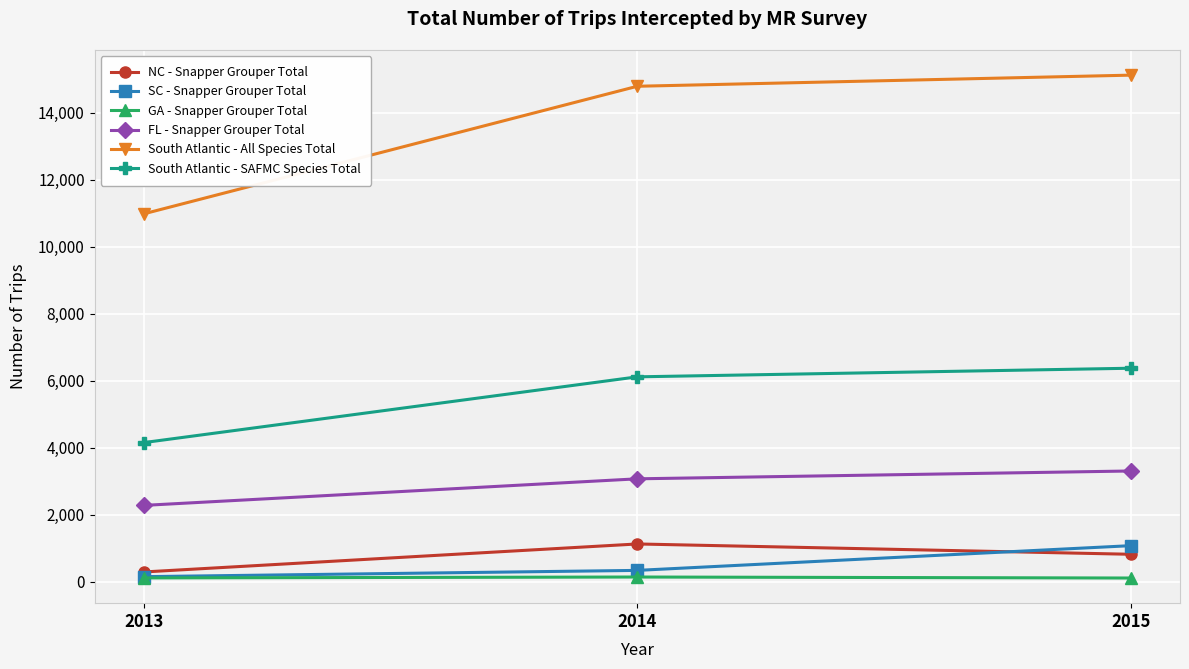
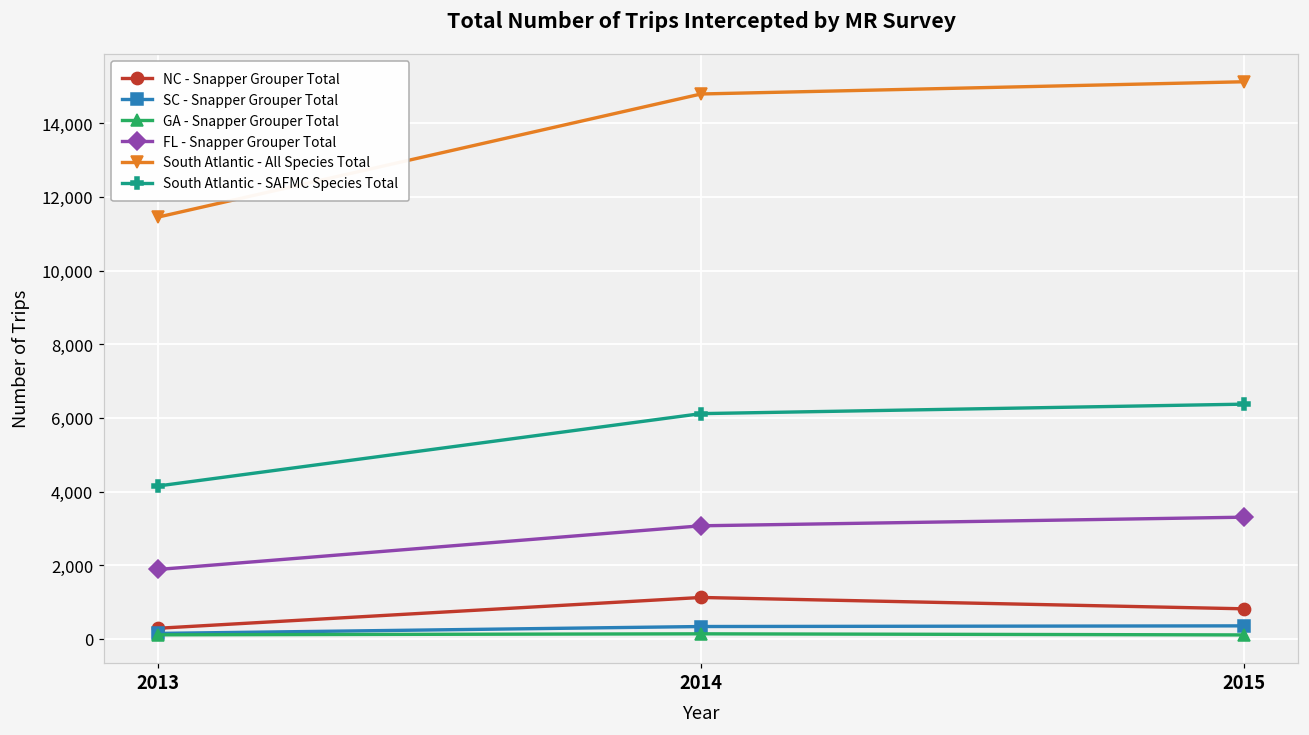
FL - Snapper Grouper Total, 2013: 2,300 -> 1,900
South Atlantic - All Species Total, 2013: 11,000 -> 11,500
SC - Snapper Grouper Total, 2015: 1,100 -> 400
